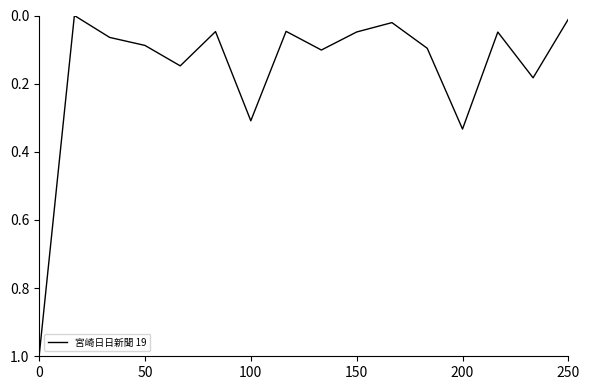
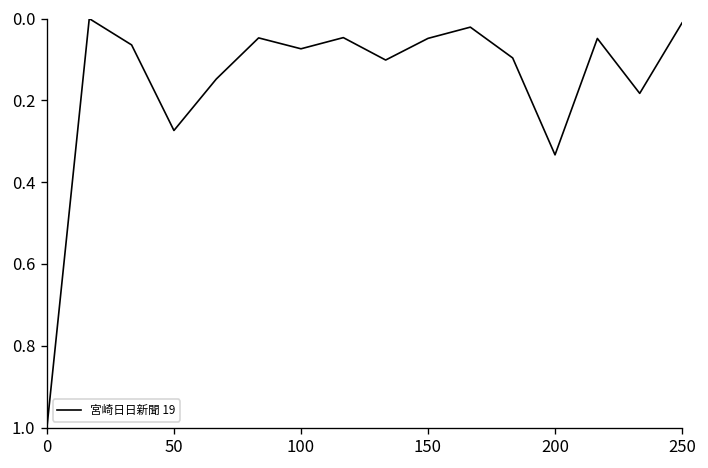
50: 0.09 -> 0.27
100: 0.31 -> 0.07
